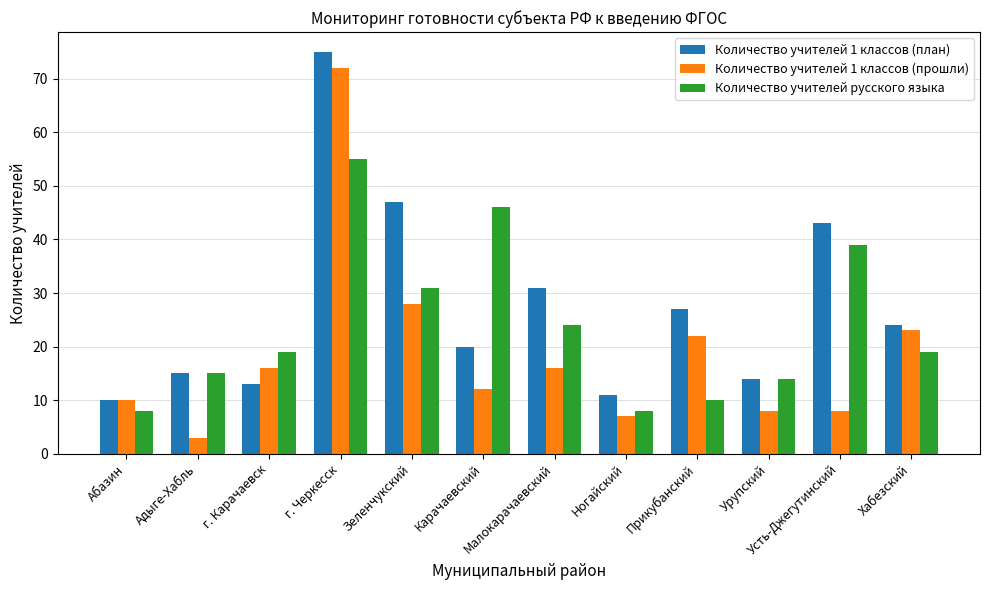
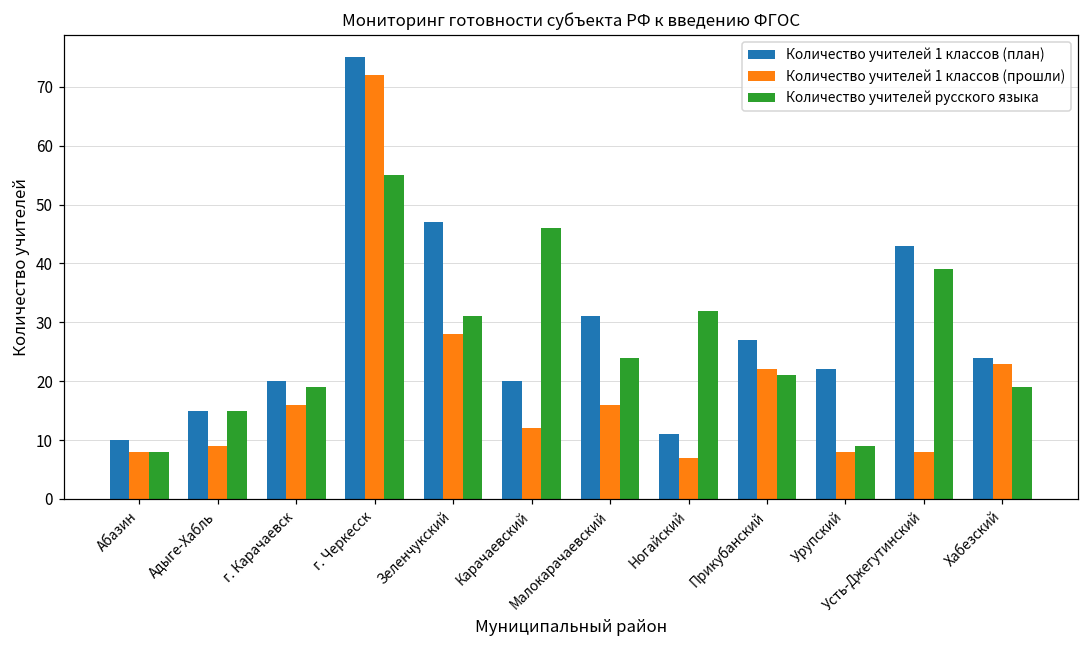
Количество учителей 1 классов (прошли), Абазин: 10 -> 8
Количество учителей 1 классов (прошли), Адыге-Хабль: 3 -> 9
Количество учителей 1 классов (план), г. Карачаевск: 13 -> 20
Количество учителей русского языка, Ногайский: 8 -> 32
Количество учителей русского языка, Прикубанский: 10 -> 21
Количество учителей 1 классов (план), Урупский: 14 -> 22
Количество учителей русского языка, Урупский: 14 -> 9
